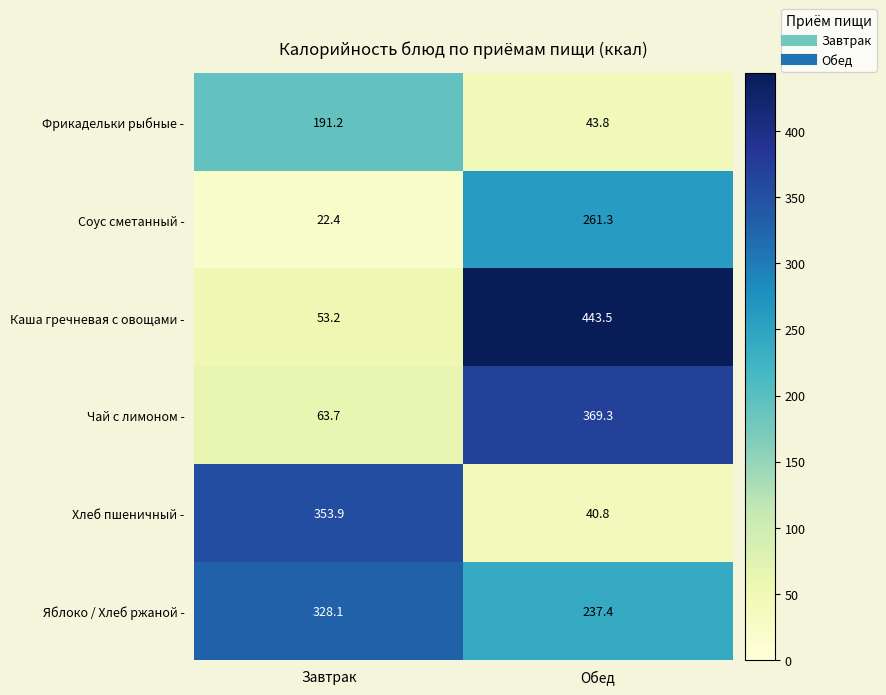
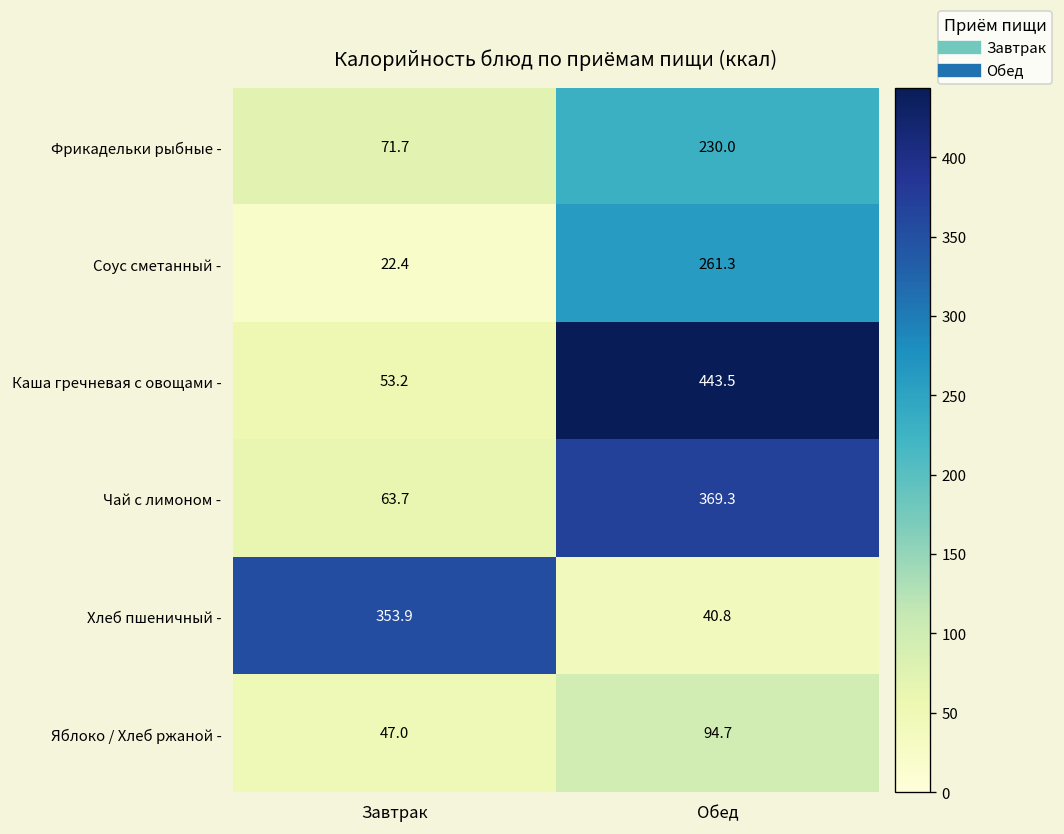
Фрикадельки рыбные -, Завтрак: 191.2 -> 71.7
Фрикадельки рыбные -, Обед: 43.8 -> 230.0
Яблоко / Хлеб ржаной -, Завтрак: 328.1 -> 47.0
Яблоко / Хлеб ржаной -, Обед: 237.4 -> 94.7
